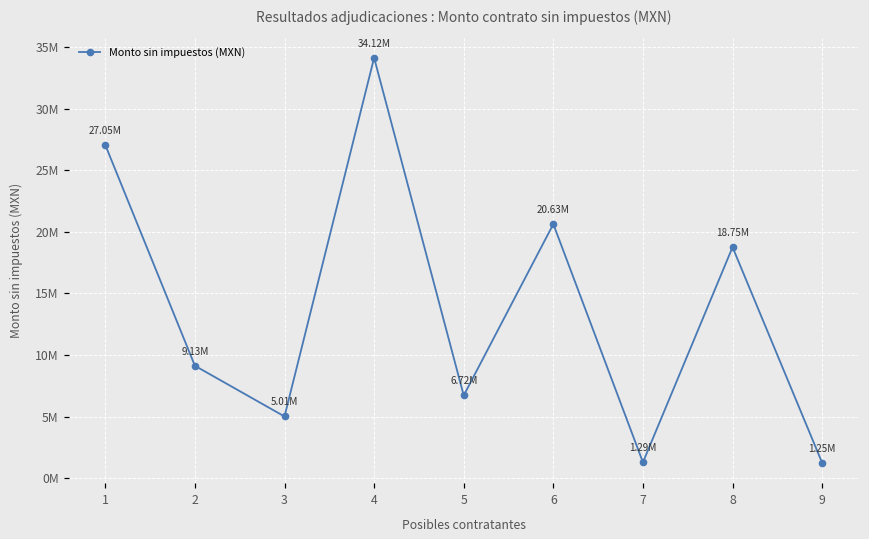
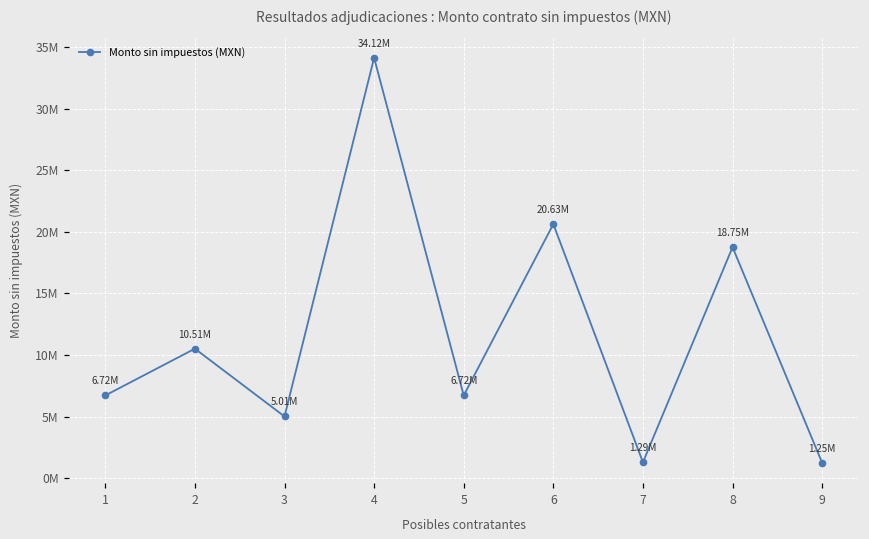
1: 27.05M -> 6.72M
2: 9.13M -> 10.51M
